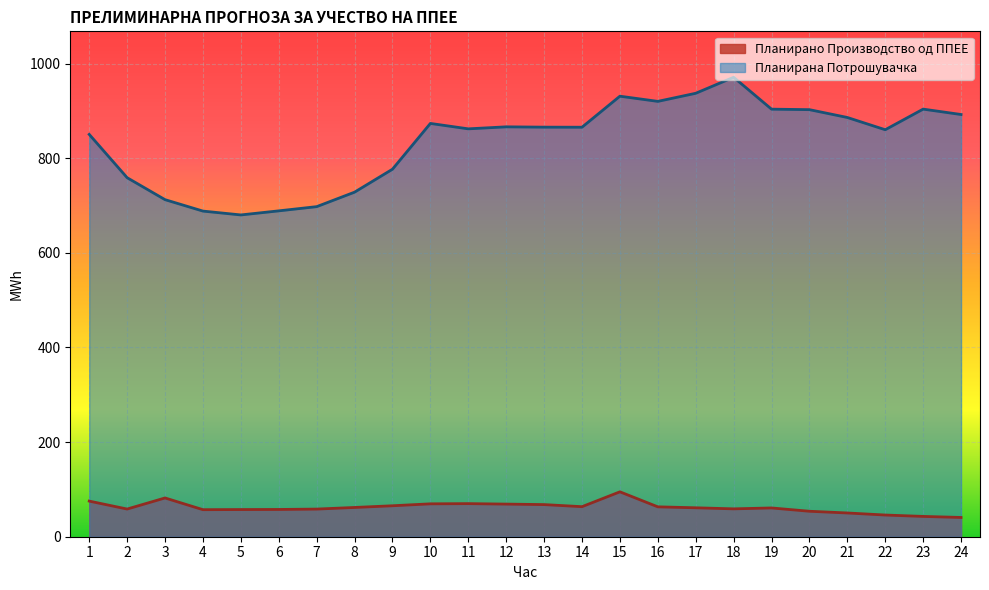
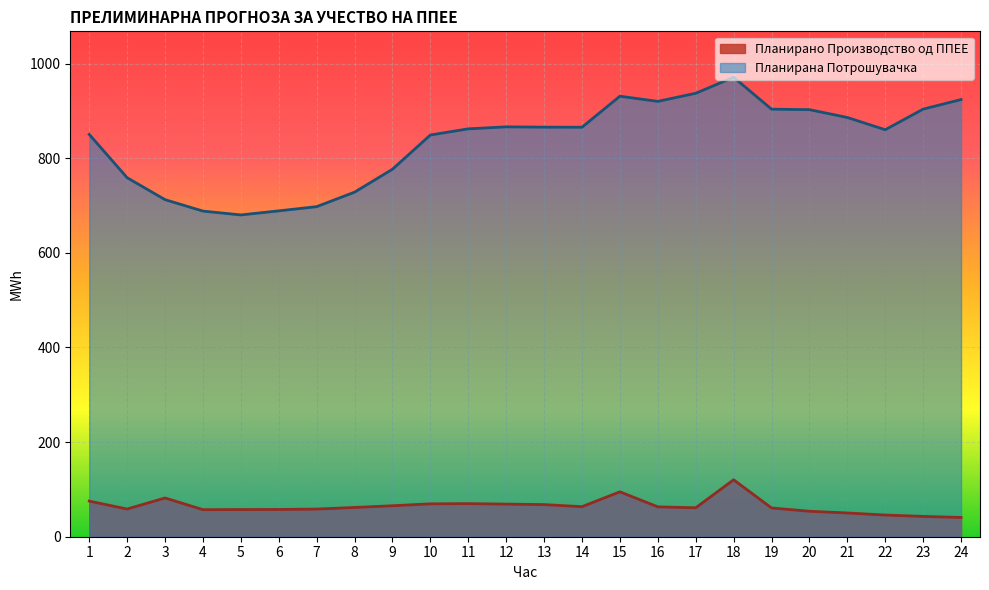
Планирана Потрошувачка, 10: 870 -> 850
Планирано Производство од ППЕЕ, 18: 60 -> 120
Планирана Потрошувачка, 24: 890 -> 920
